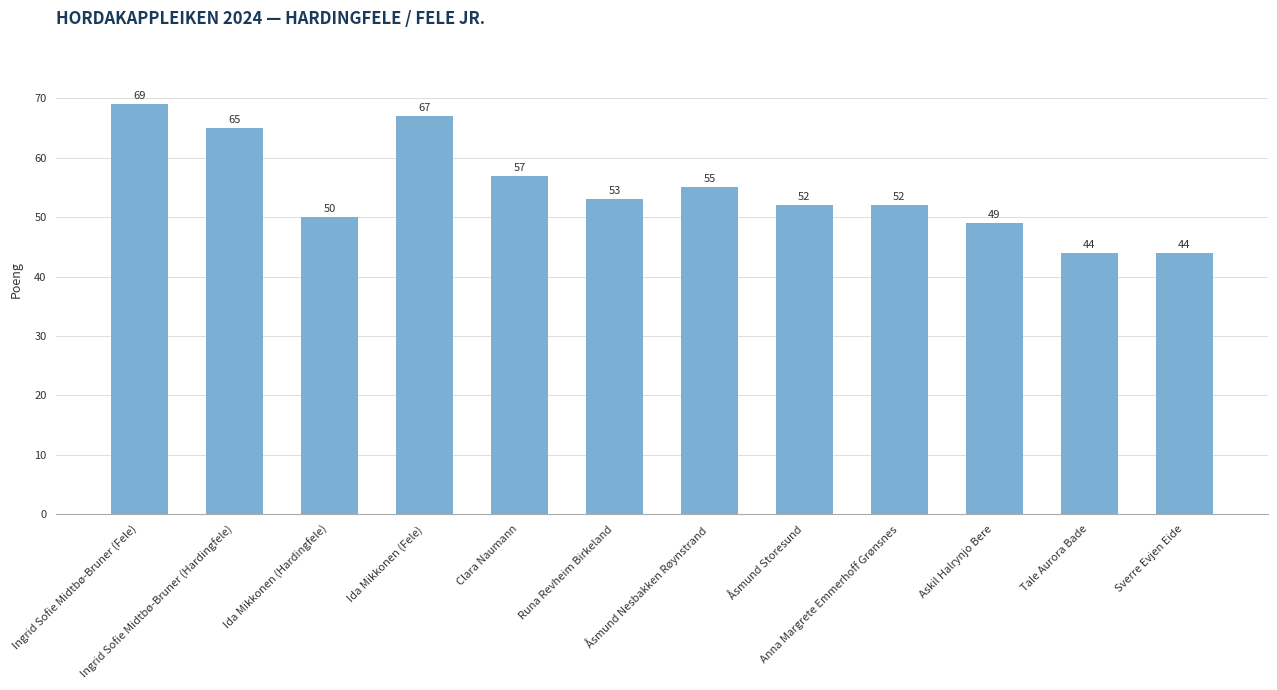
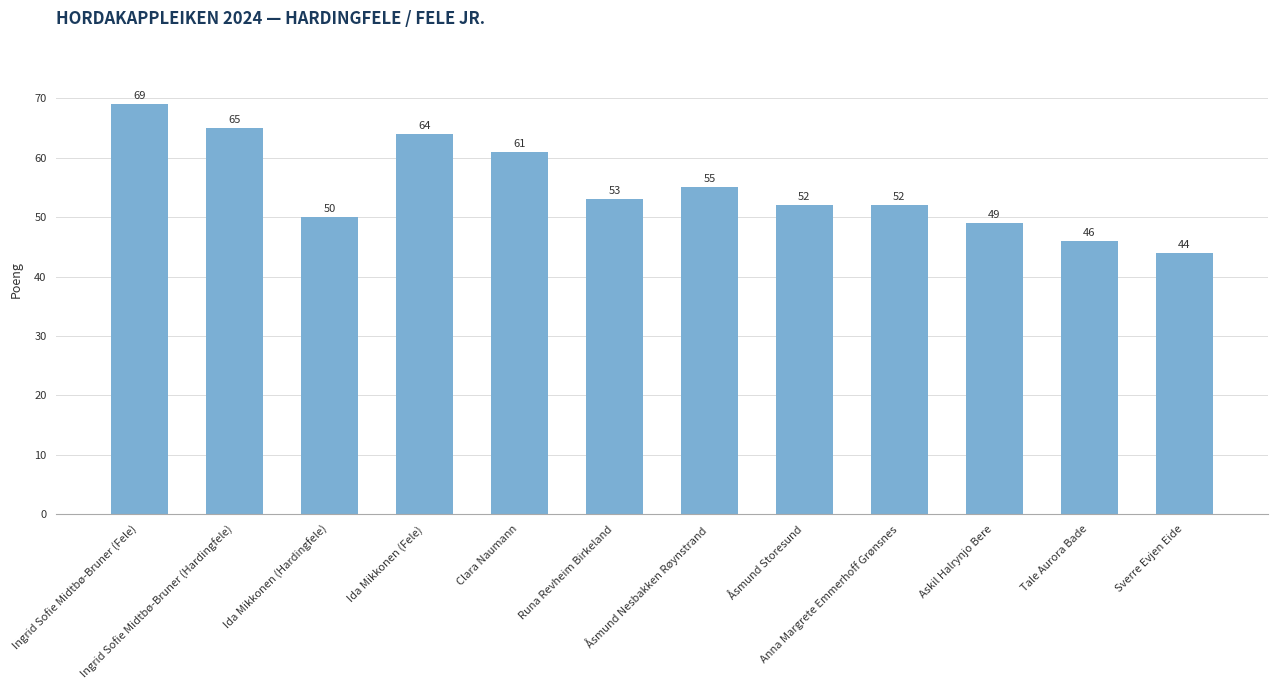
Ida Mikkonen (Fele): 67 -> 64
Clara Naumann: 57 -> 61
Tale Aurora Bade: 44 -> 46
